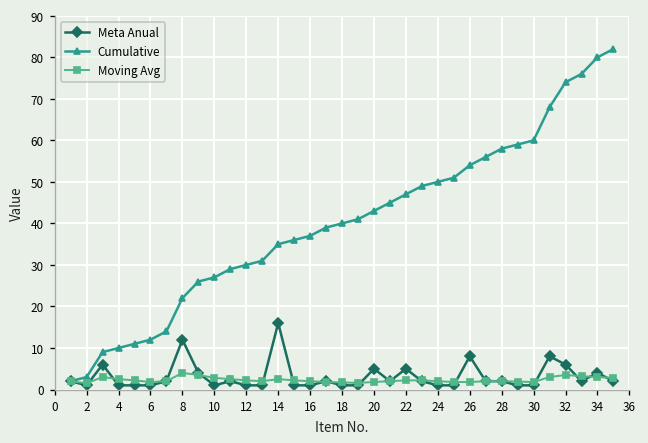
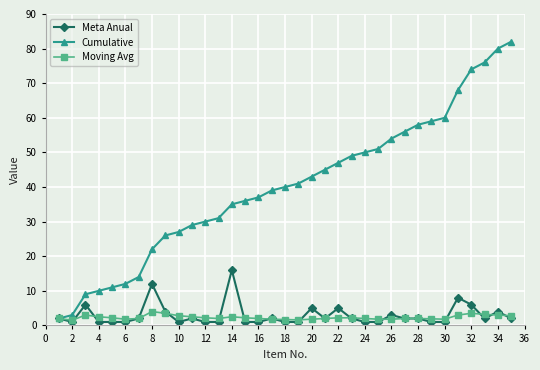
Meta Anual, 26: 8 -> 3
